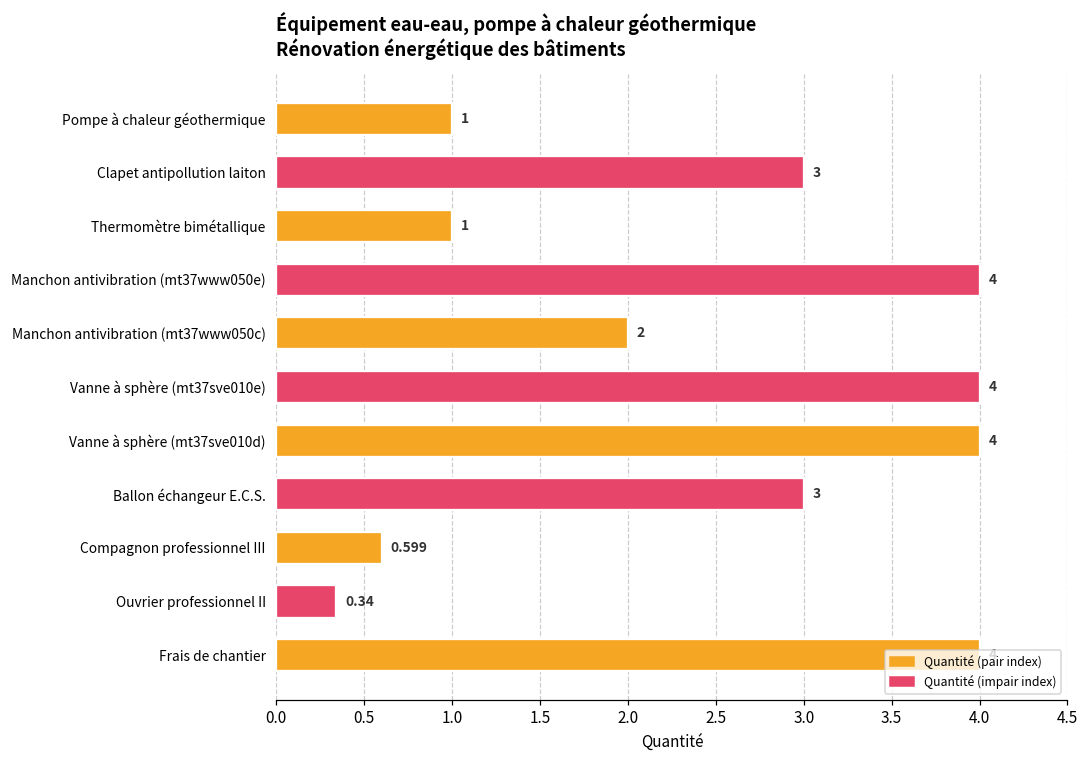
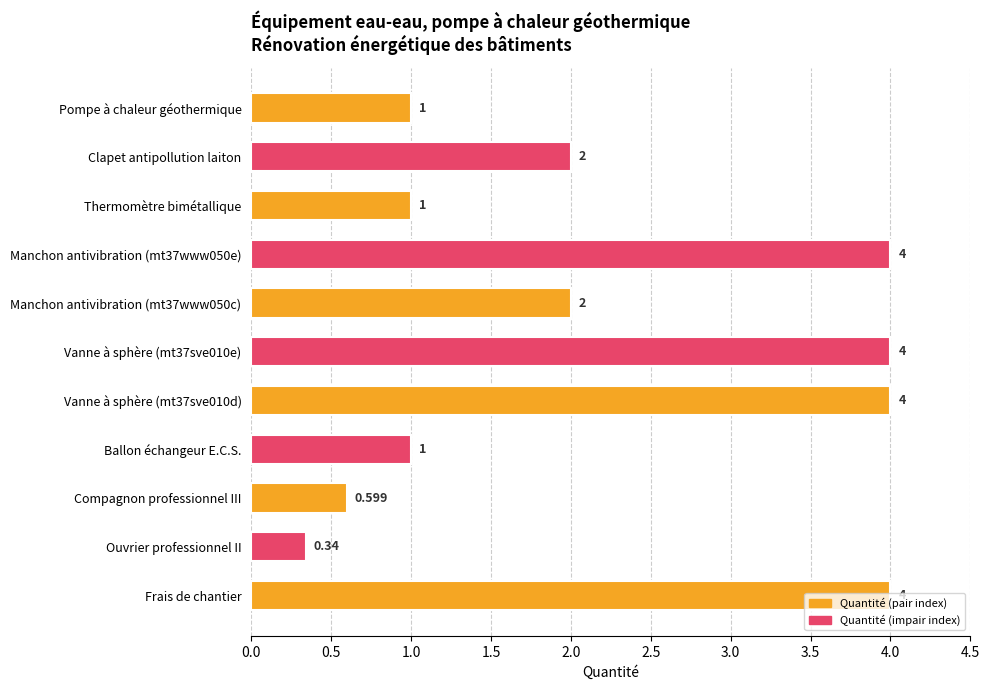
Clapet antipollution laiton: 3 -> 2
Ballon échangeur E.C.S.: 3 -> 1
